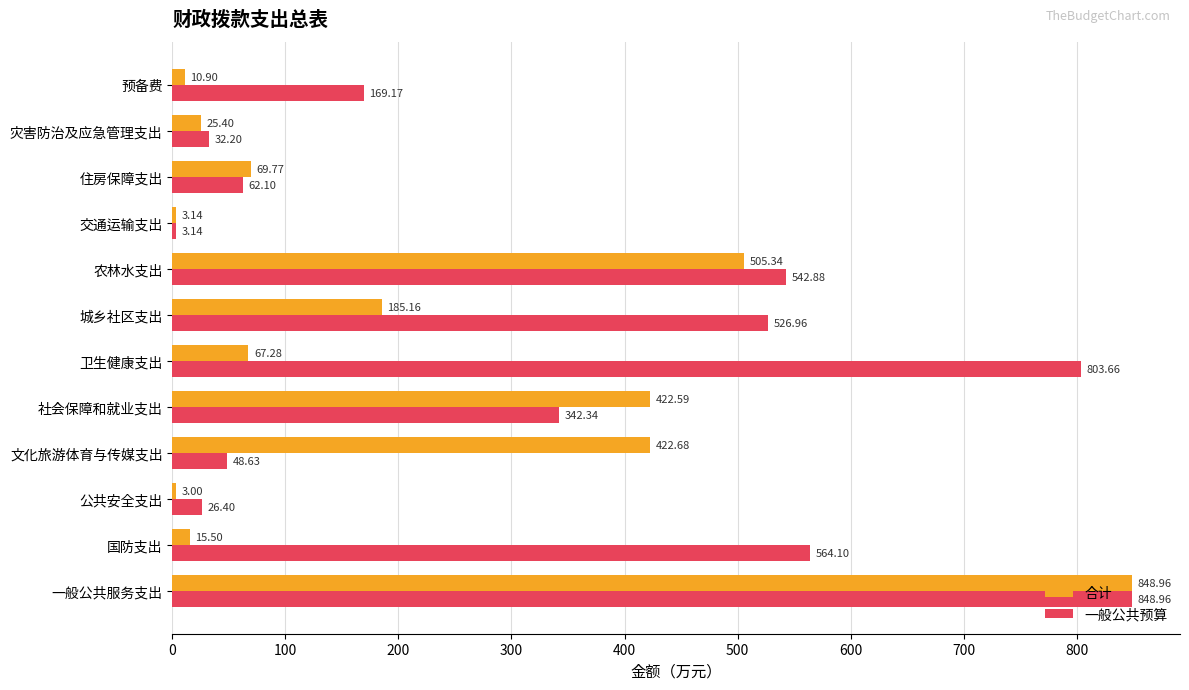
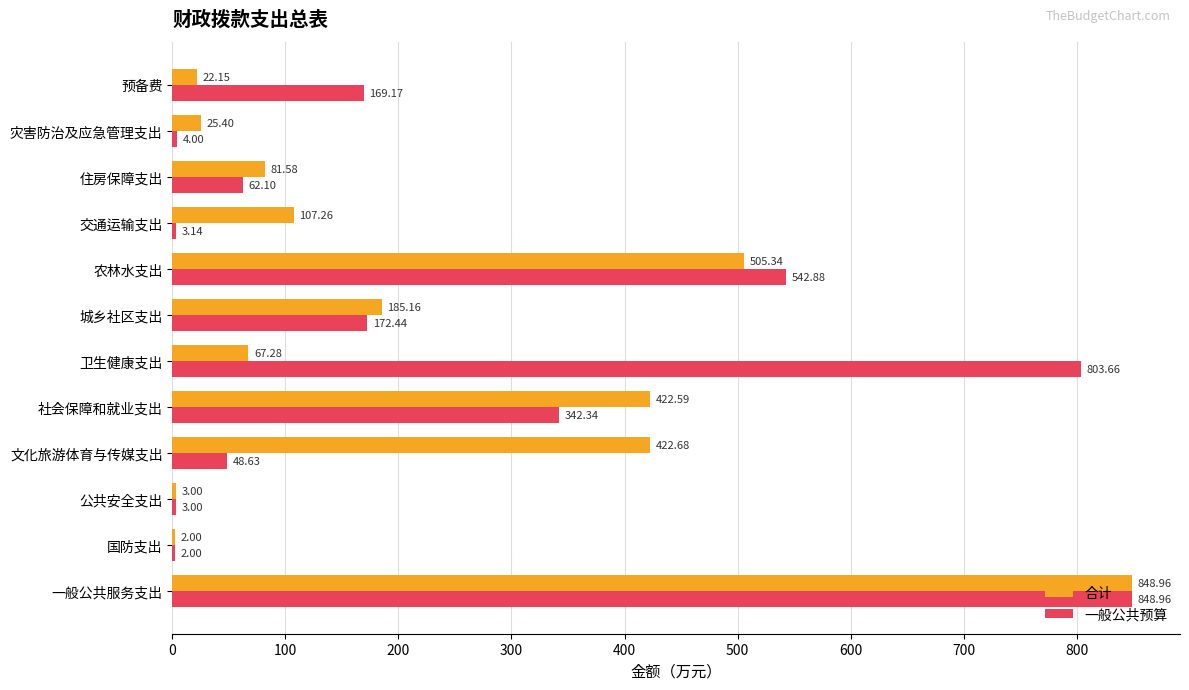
合计, 预备费: 10.90 -> 22.15
一般公共预算, 灾害防治及应急管理支出: 32.20 -> 4.00
合计, 住房保障支出: 69.77 -> 81.58
合计, 交通运输支出: 3.14 -> 107.26
一般公共预算, 城乡社区支出: 526.96 -> 172.44
一般公共预算, 公共安全支出: 26.40 -> 3.00
合计, 国防支出: 15.50 -> 2.00
一般公共预算, 国防支出: 564.10 -> 2.00
